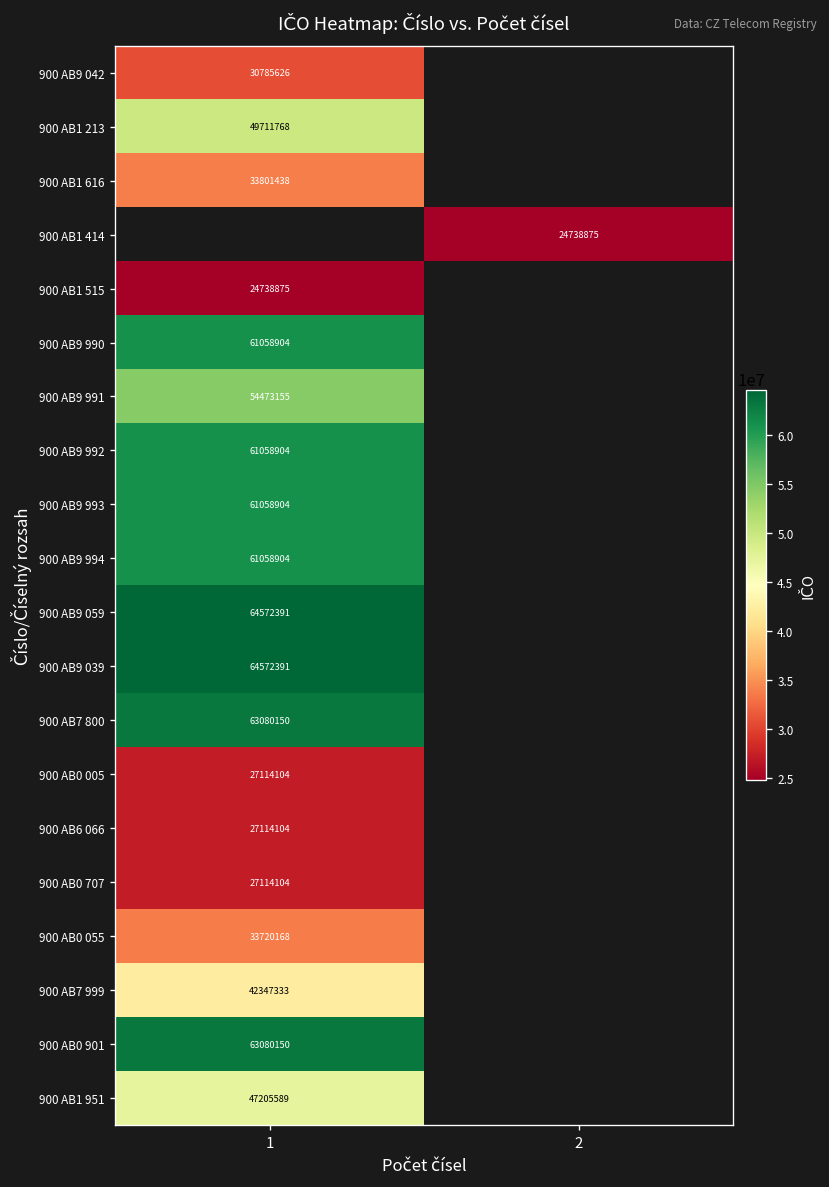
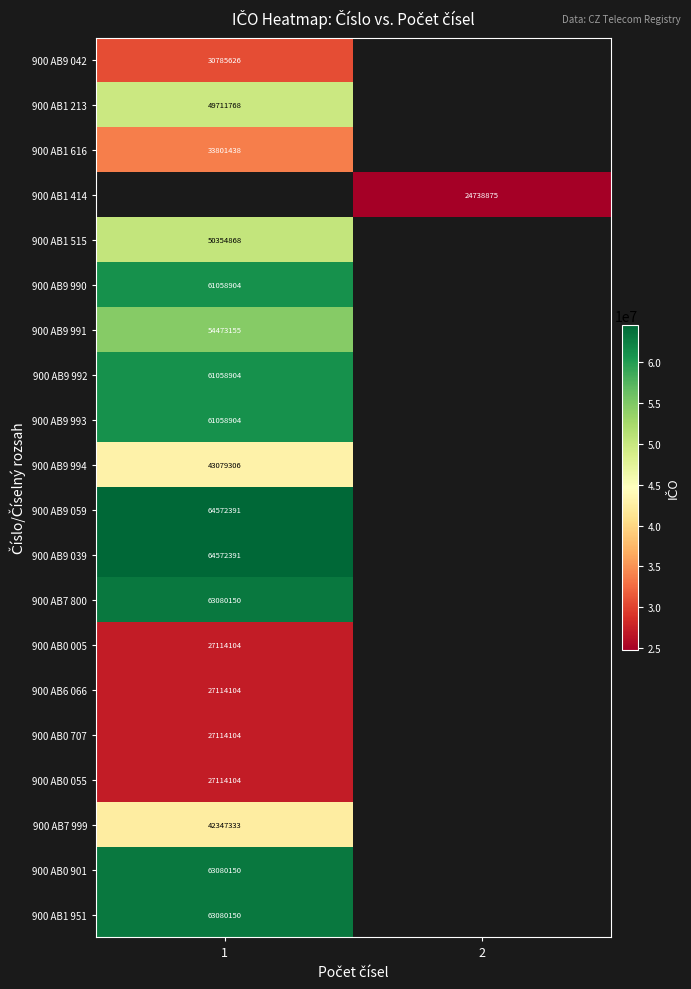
900 AB1 515, 1: 24738875 -> 50354868
900 AB9 994, 1: 61058904 -> 43079306
900 AB0 055, 1: 33720168 -> 27114104
900 AB1 951, 1: 47205589 -> 63080150
